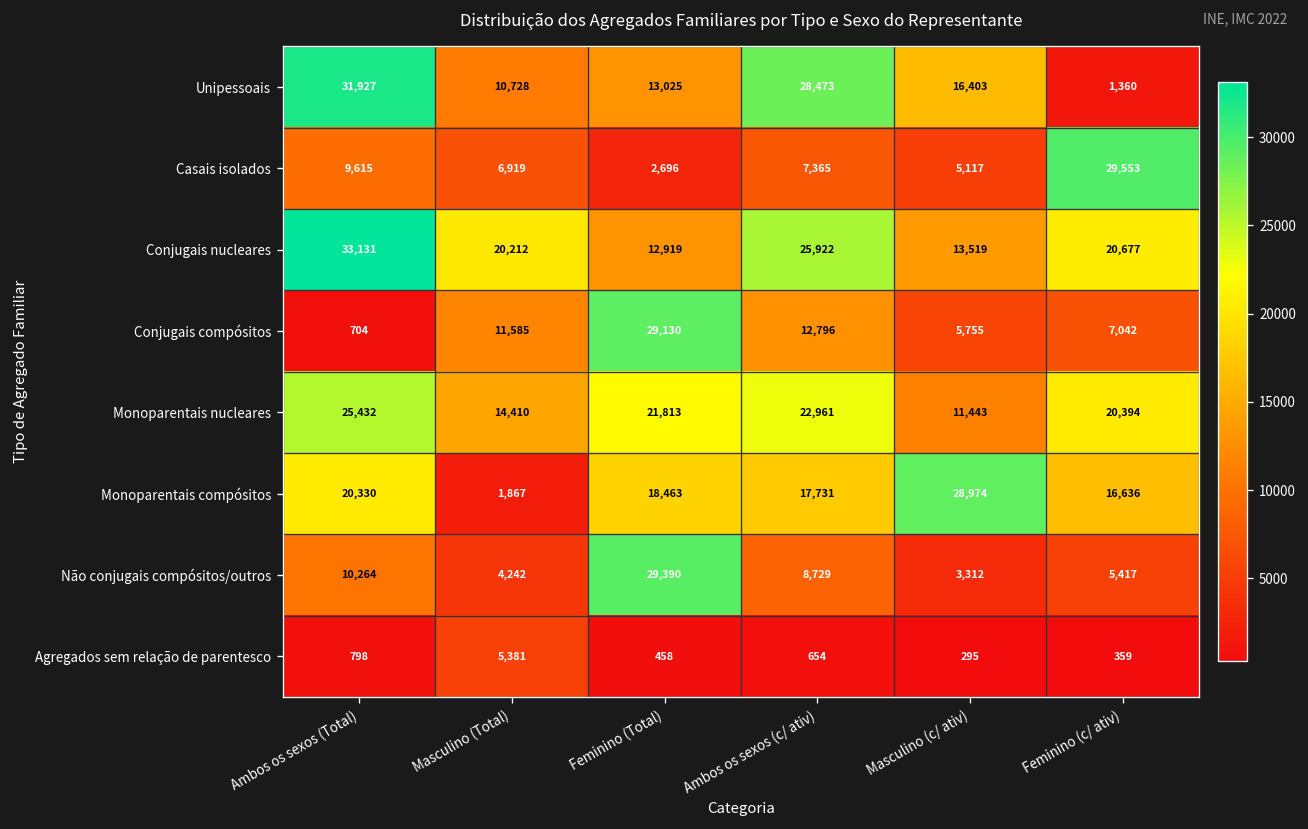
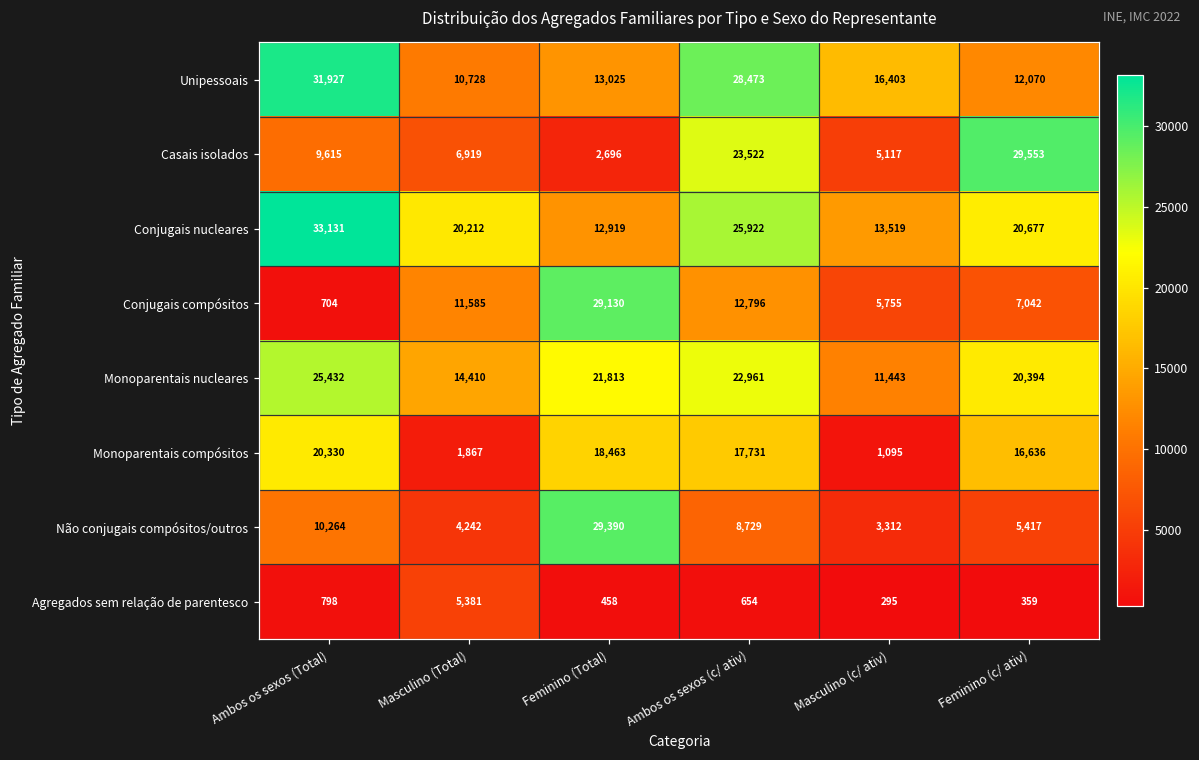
Unipessoais, Feminino (c/ ativ): 1,360 -> 12,070
Casais isolados, Ambos os sexos (c/ ativ): 7,365 -> 23,522
Monoparentais compósitos, Masculino (c/ ativ): 28,974 -> 1,095
